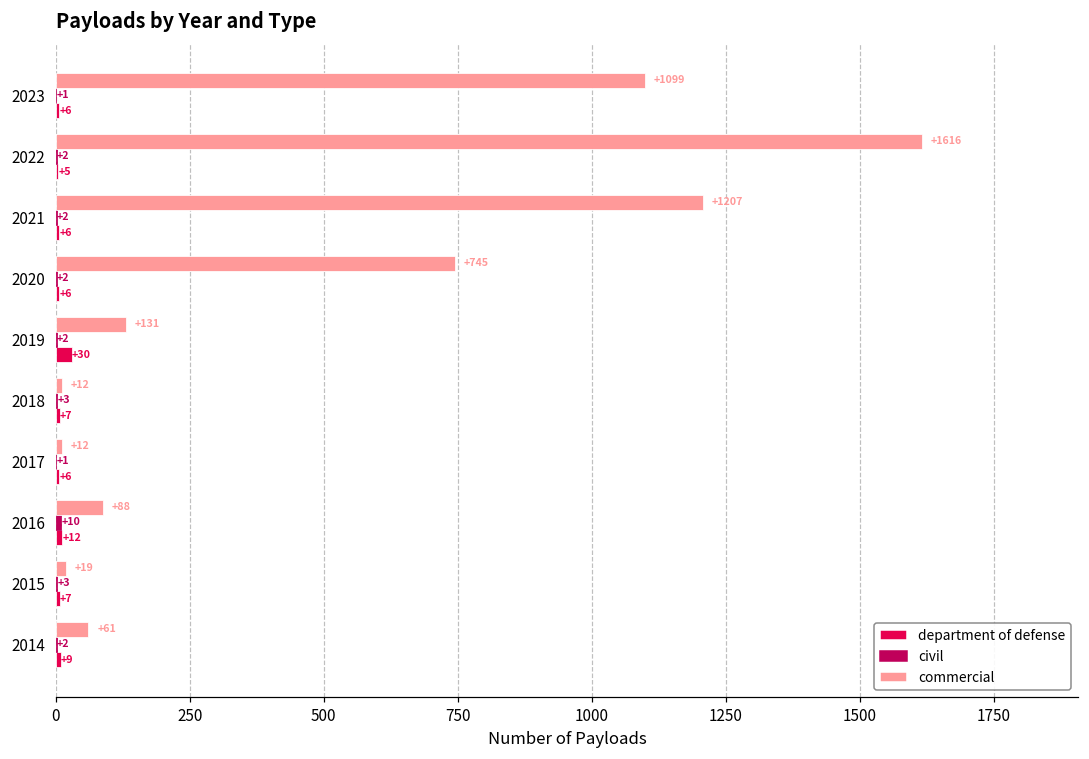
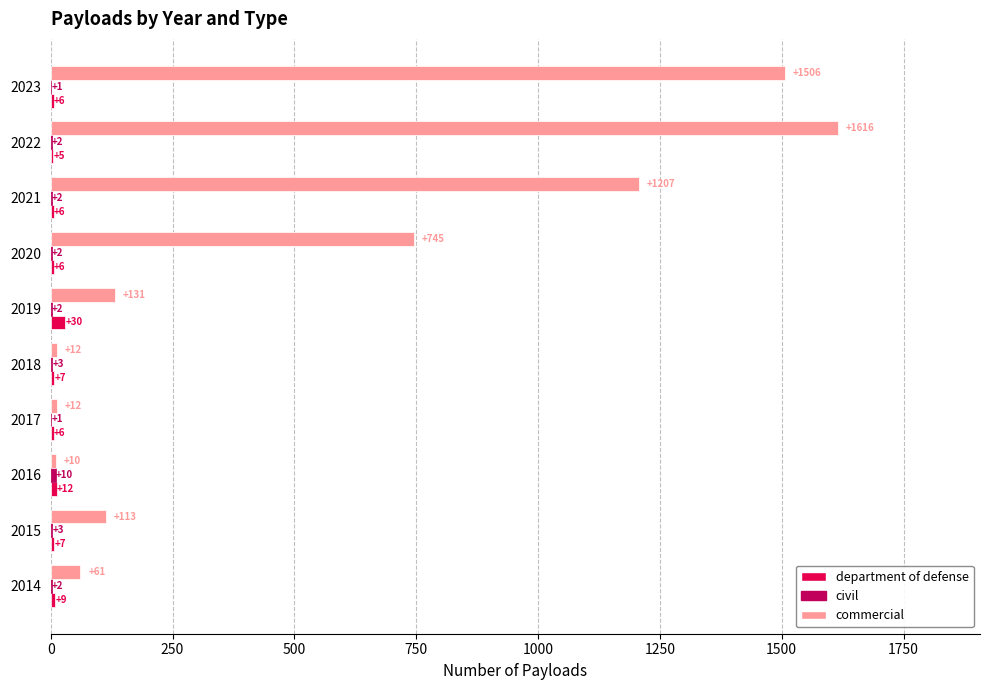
commercial, 2023: +1099 -> +1506
commercial, 2016: +88 -> +10
commercial, 2015: +19 -> +113
